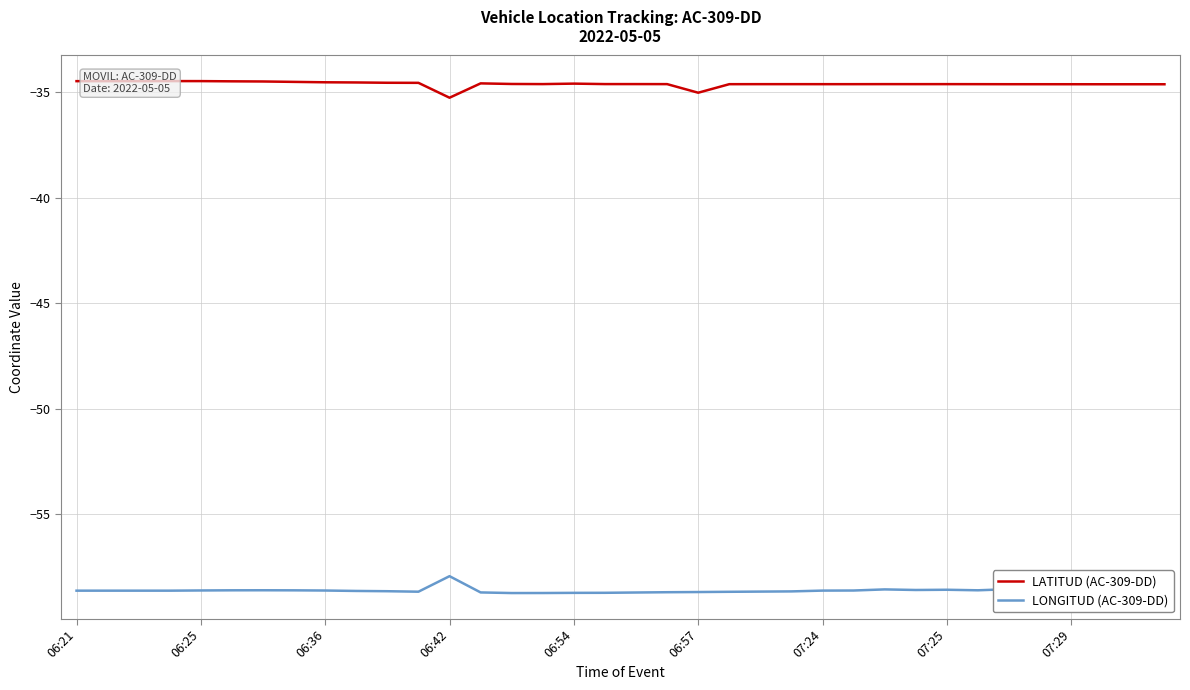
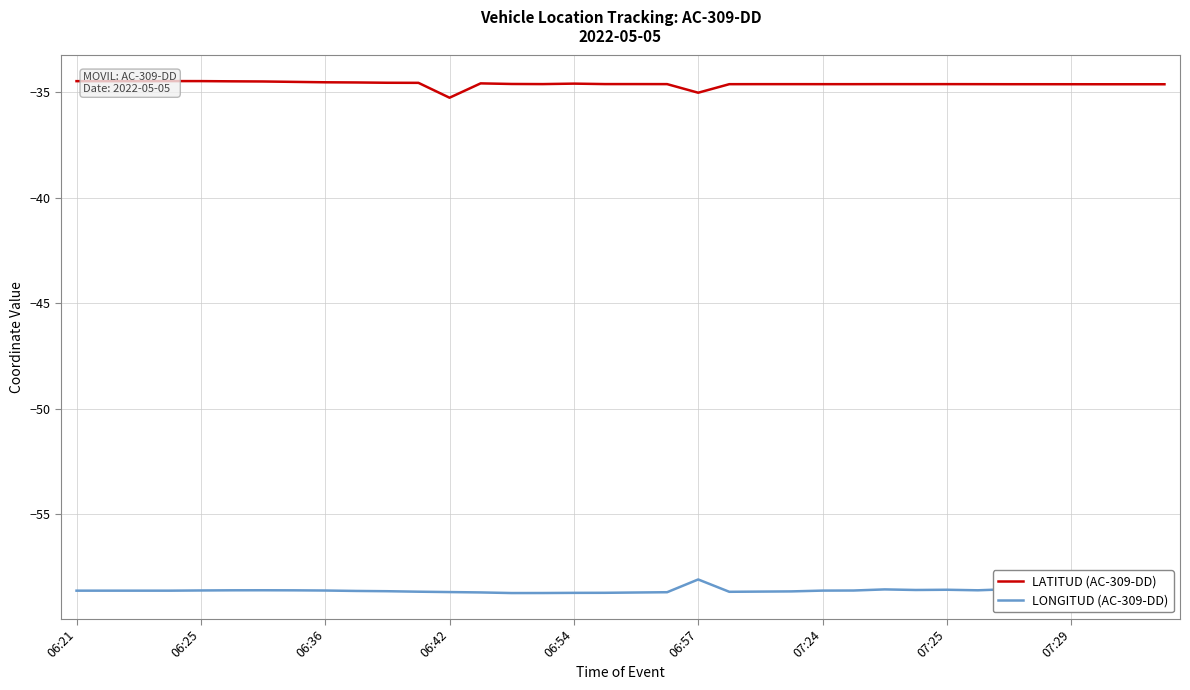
LONGITUD (AC-309-DD), 06:42: -57.9 -> -58.7
LONGITUD (AC-309-DD), 06:57: -58.7 -> -58.1
